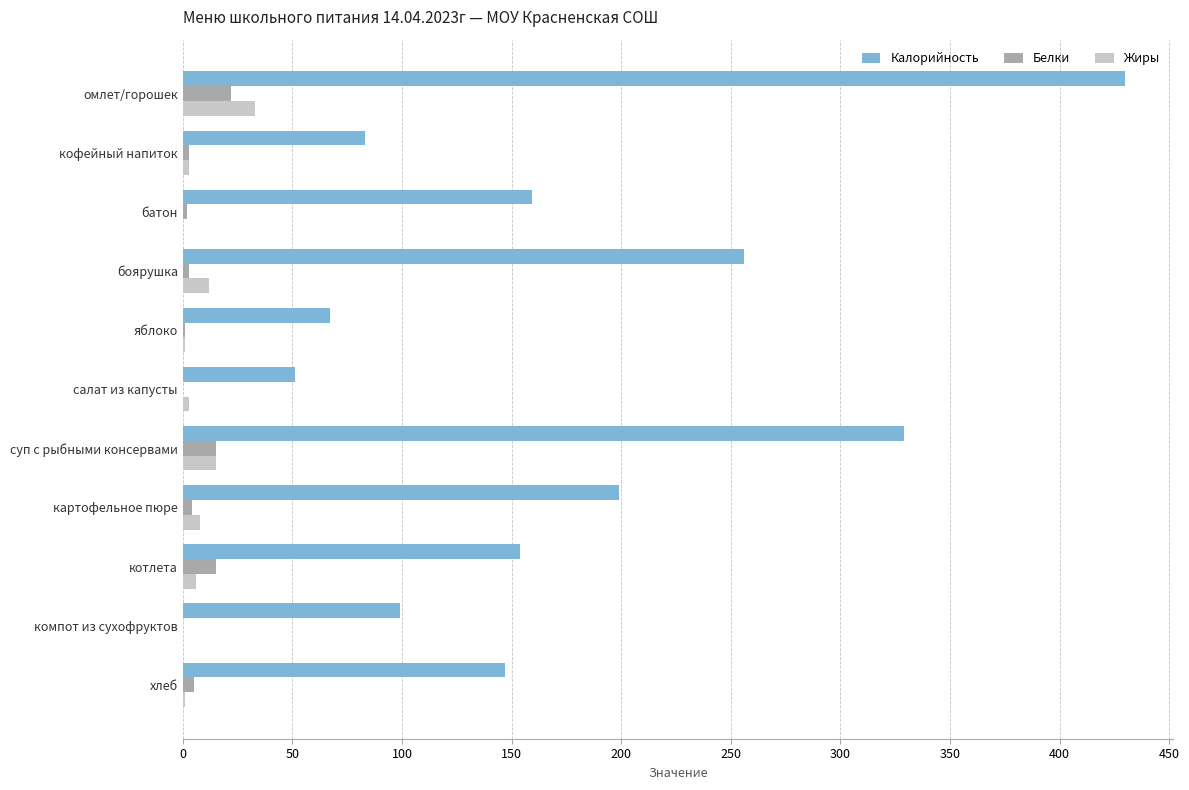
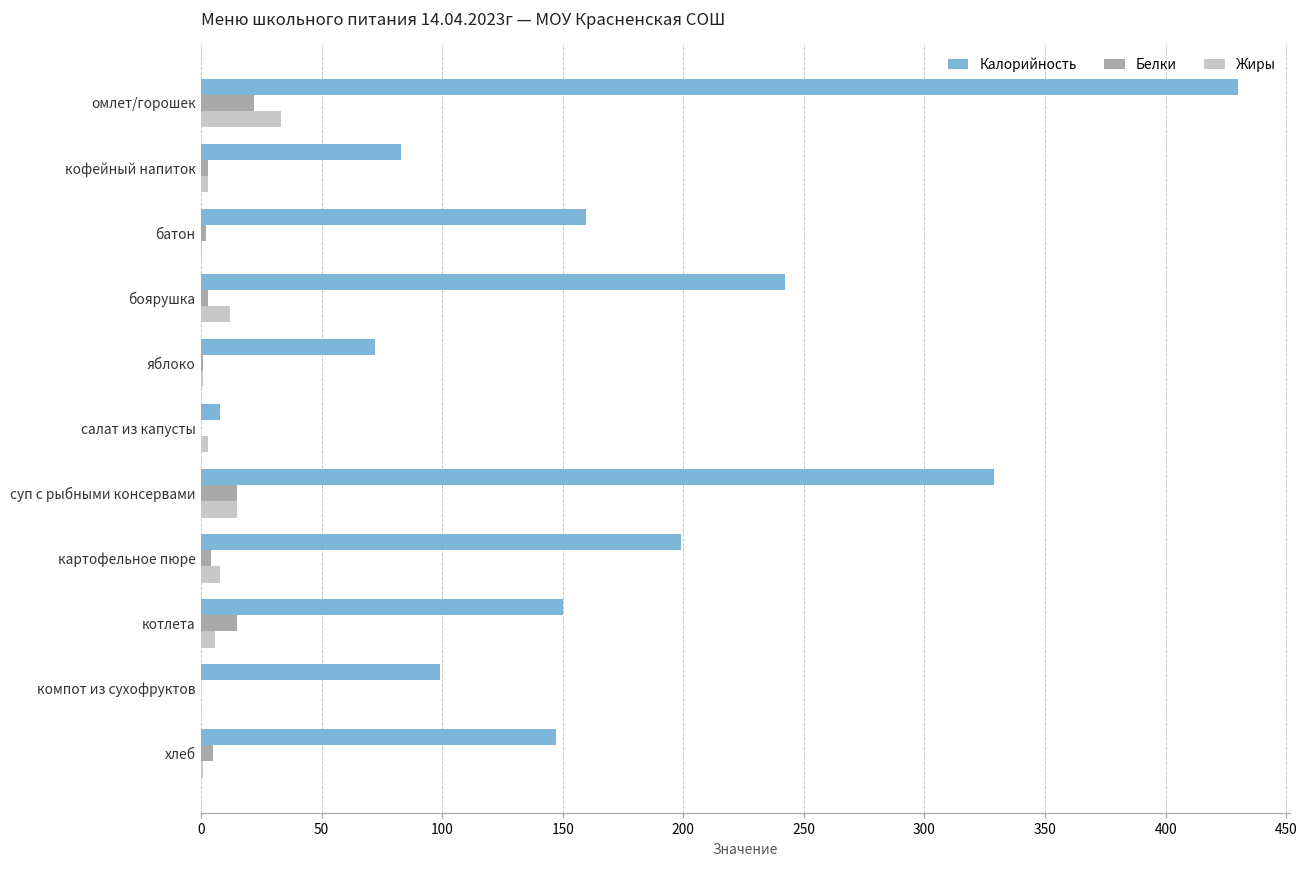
Калорийность, боярушка: 256 -> 242
Калорийность, яблоко: 67 -> 72
Калорийность, салат из капусты: 51 -> 8
Калорийность, котлета: 154 -> 150
